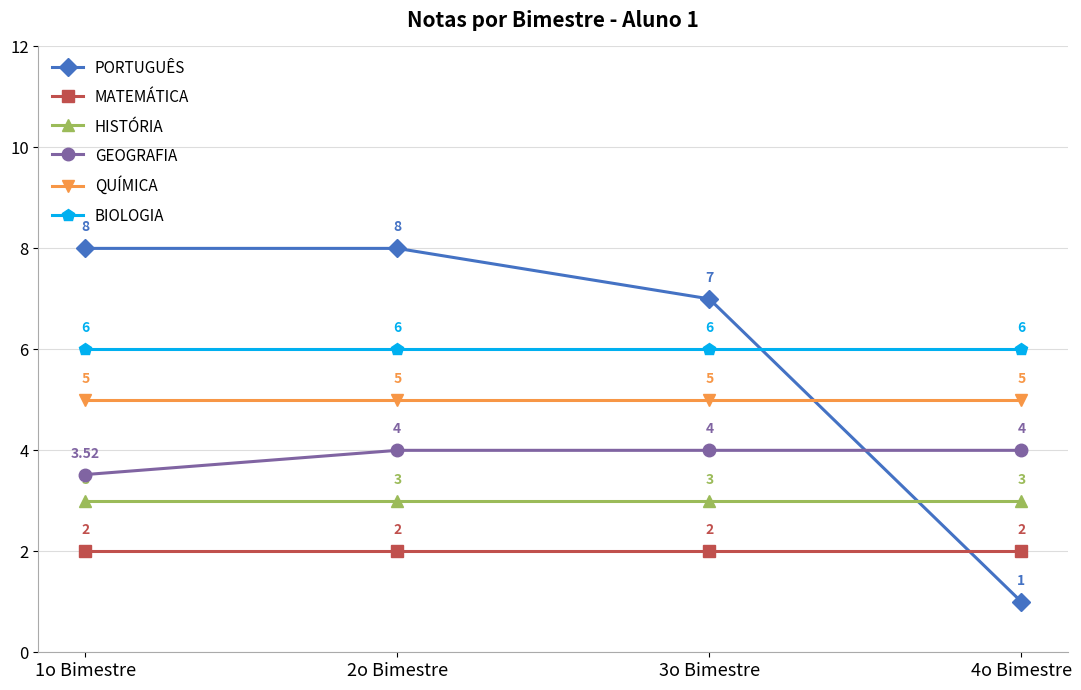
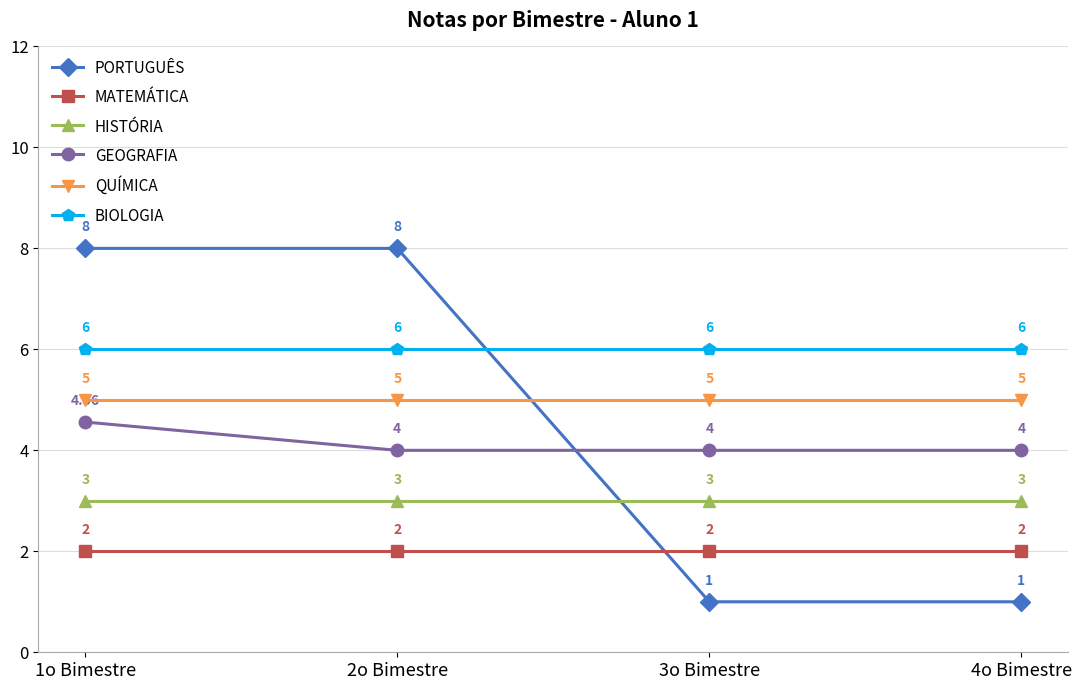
GEOGRAFIA, 1o Bimestre: 3.52 -> 4.56
PORTUGUÊS, 3o Bimestre: 7 -> 1
